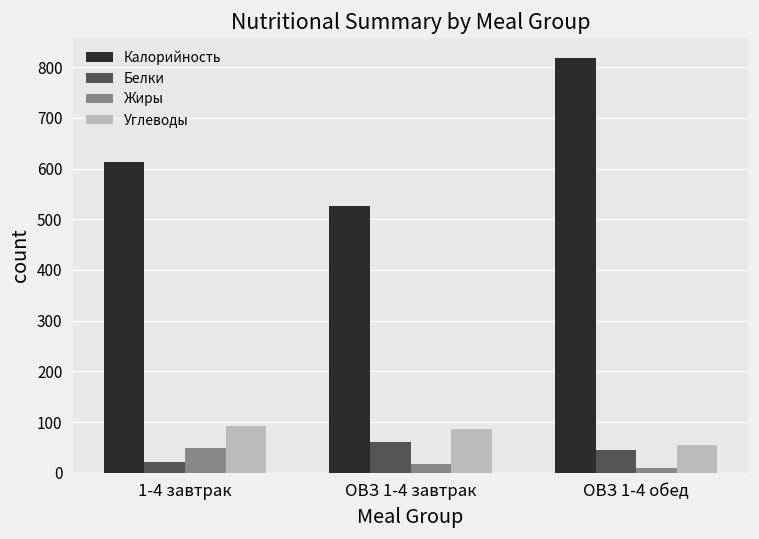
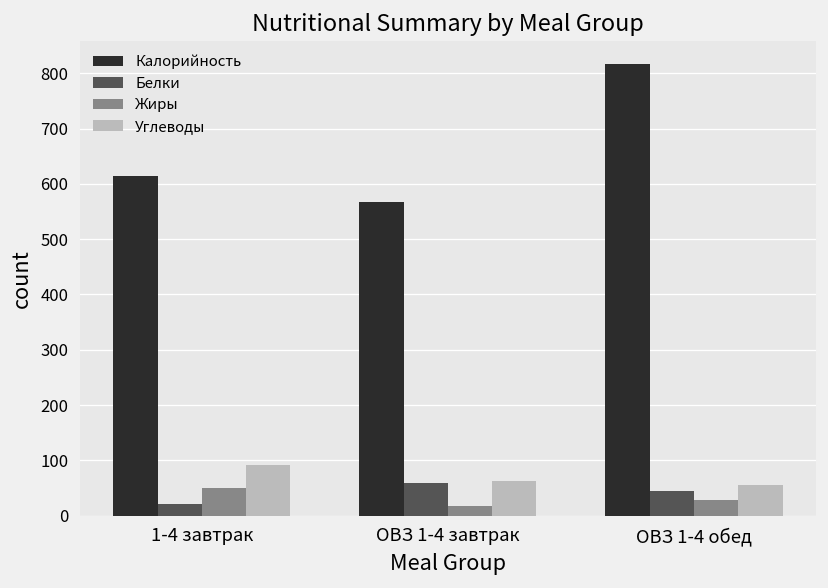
Калорийность, ОВЗ 1-4 завтрак: 530 -> 570
Углеводы, ОВЗ 1-4 завтрак: 90 -> 60
Жиры, ОВЗ 1-4 обед: 10 -> 30
